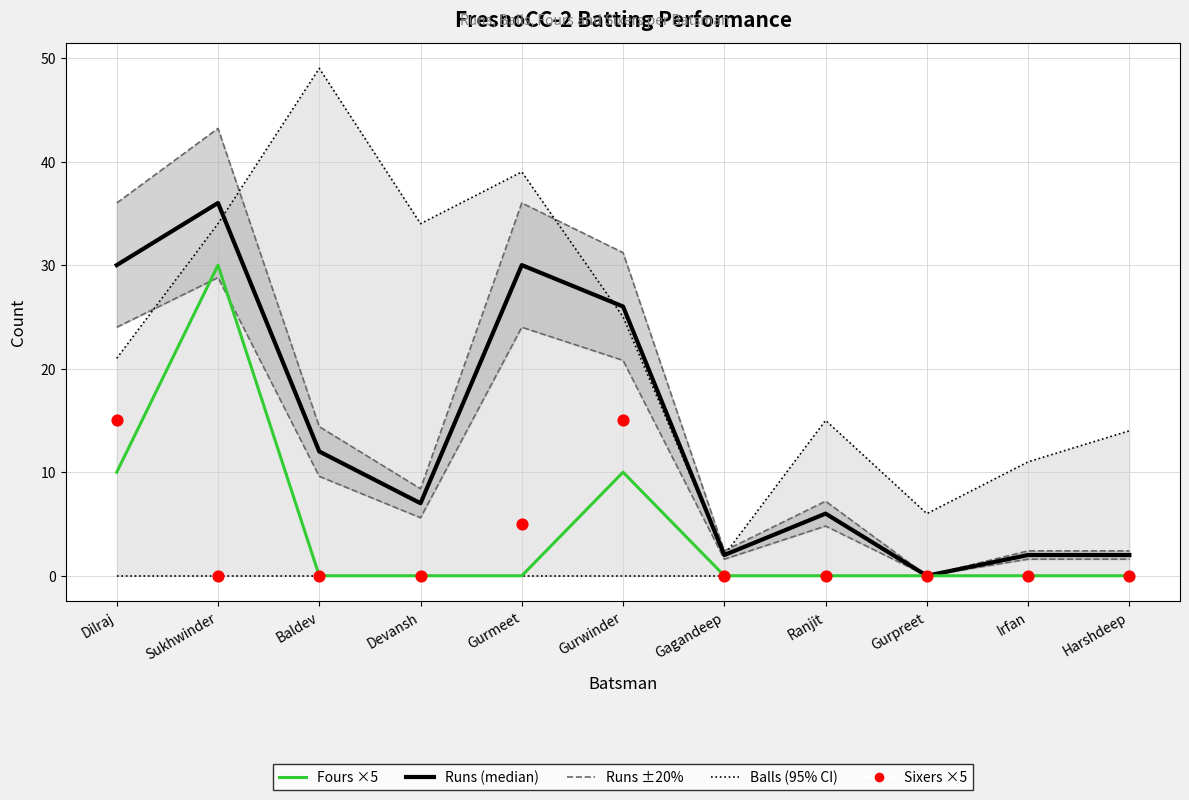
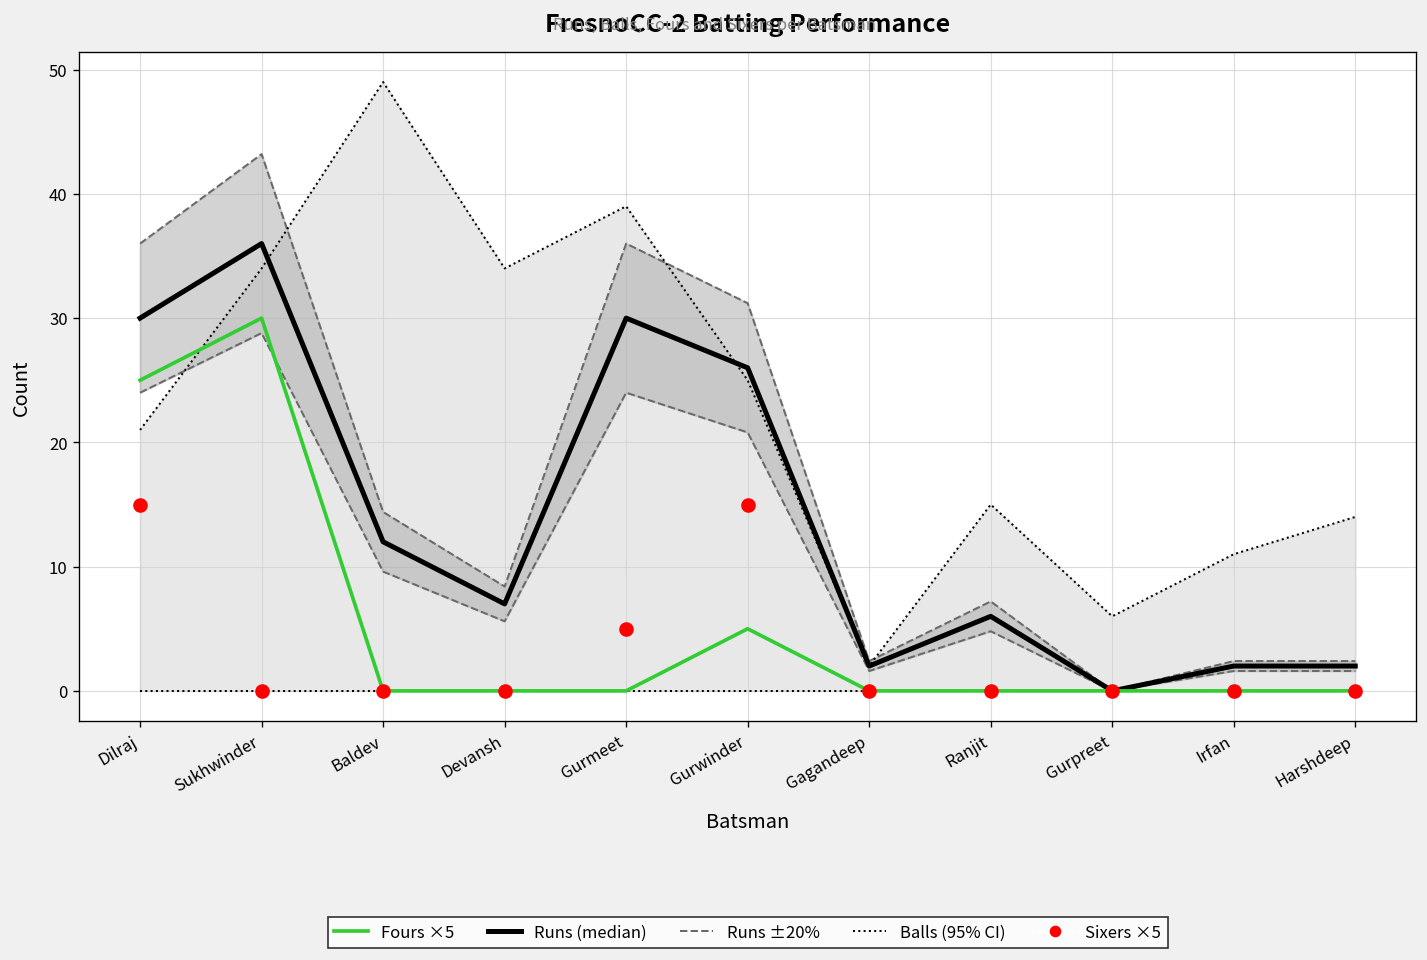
Fours ×5, Dilraj: 10.0 -> 25.0
Fours ×5, Gurwinder: 10.0 -> 5.0
